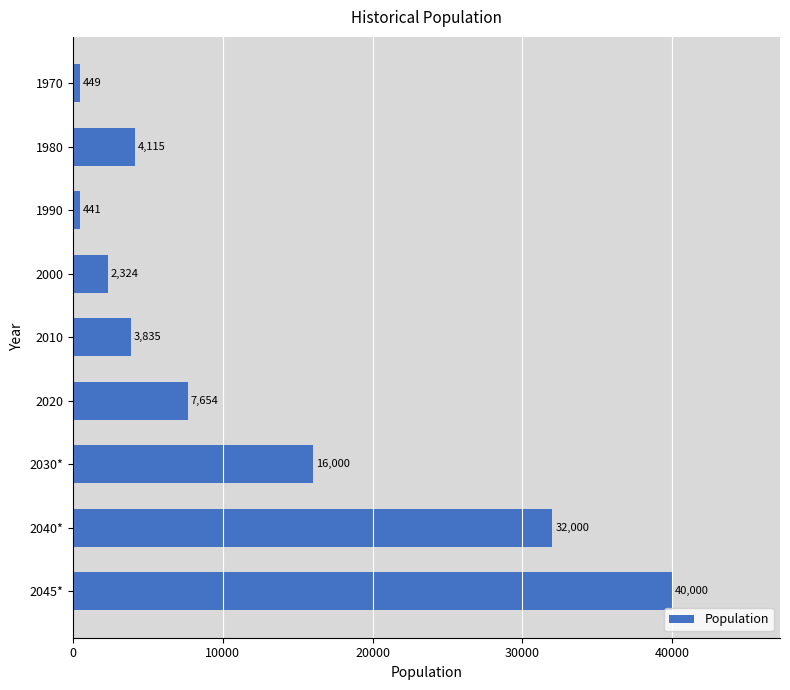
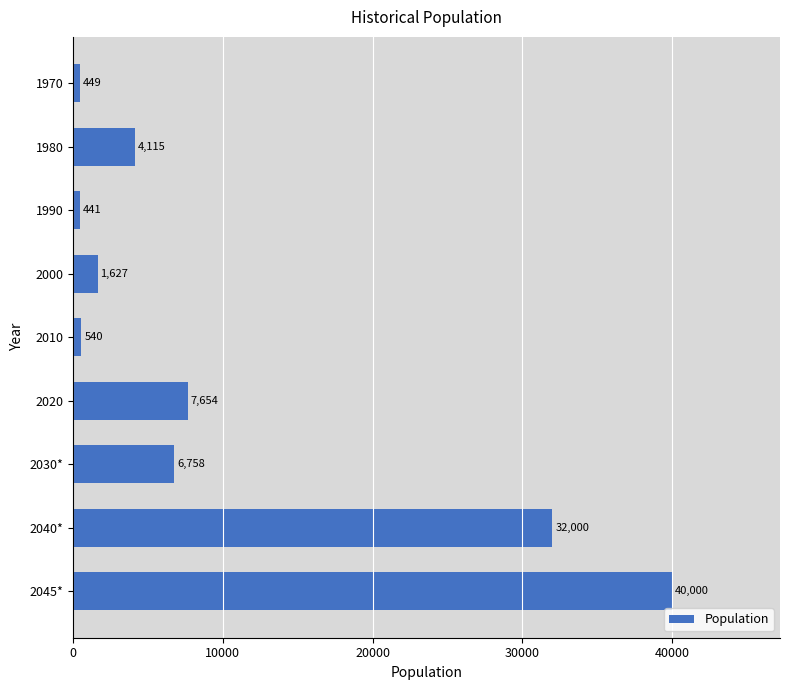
2000: 2,324 -> 1,627
2010: 3,835 -> 540
2030*: 16,000 -> 6,758
